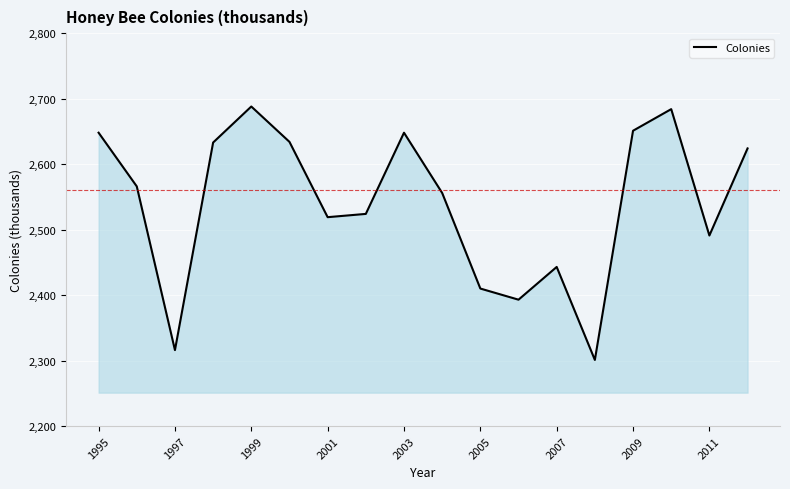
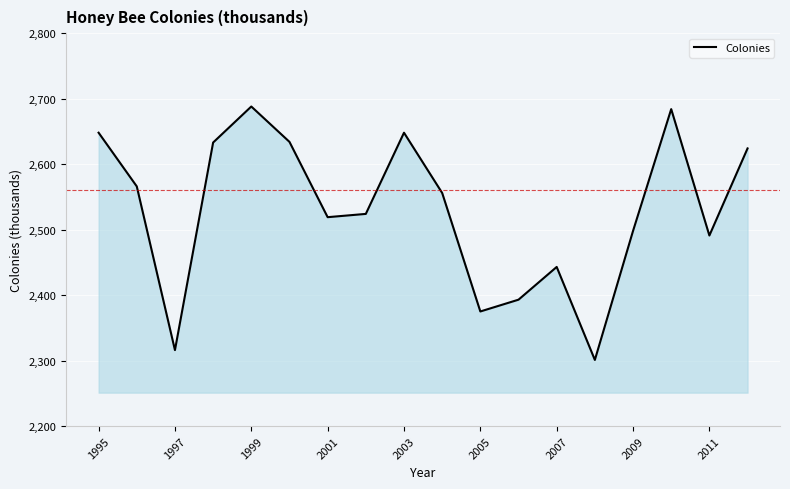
2005: 2,410 -> 2,380
2009: 2,650 -> 2,500
